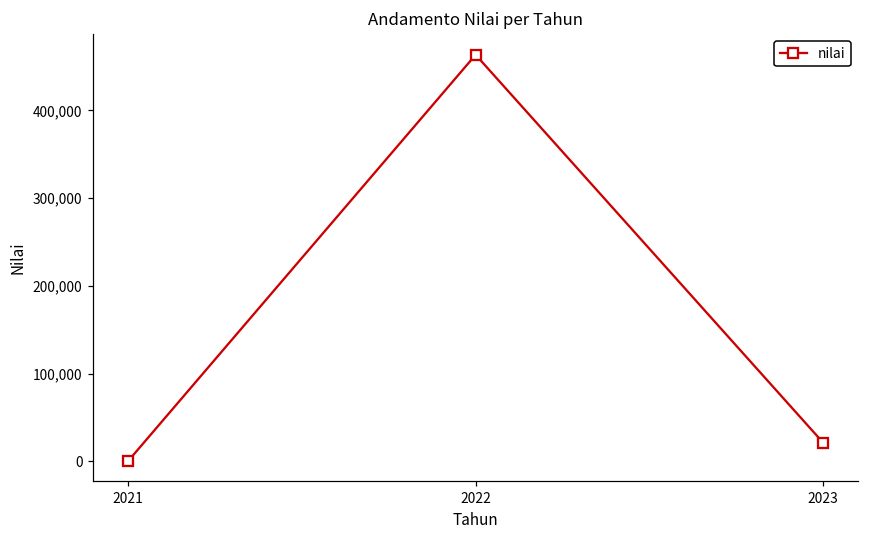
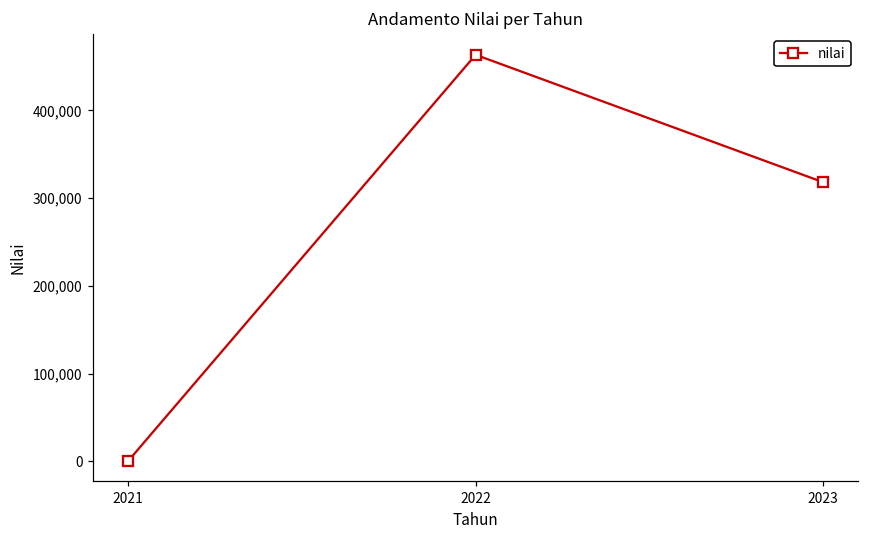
2023: 20,000 -> 320,000
